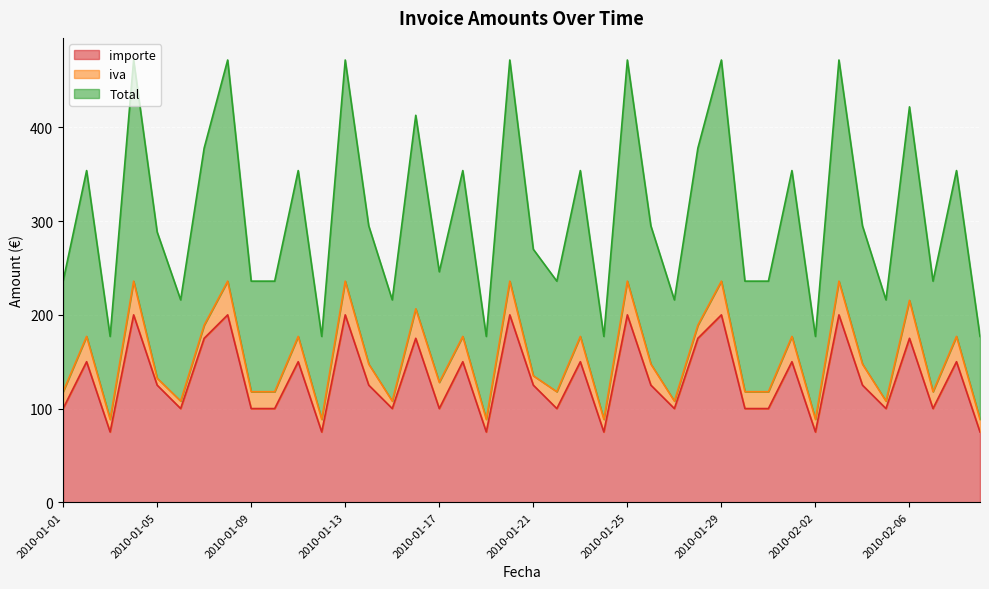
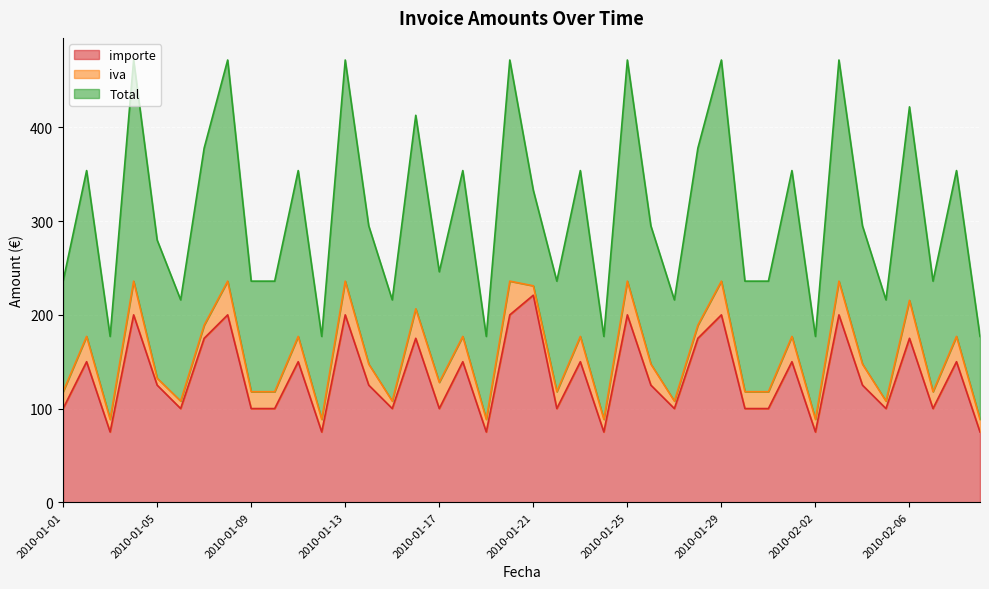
Total, 2010-01-05: 160 -> 150
importe, 2010-01-21: 130 -> 220
Total, 2010-01-21: 140 -> 100
